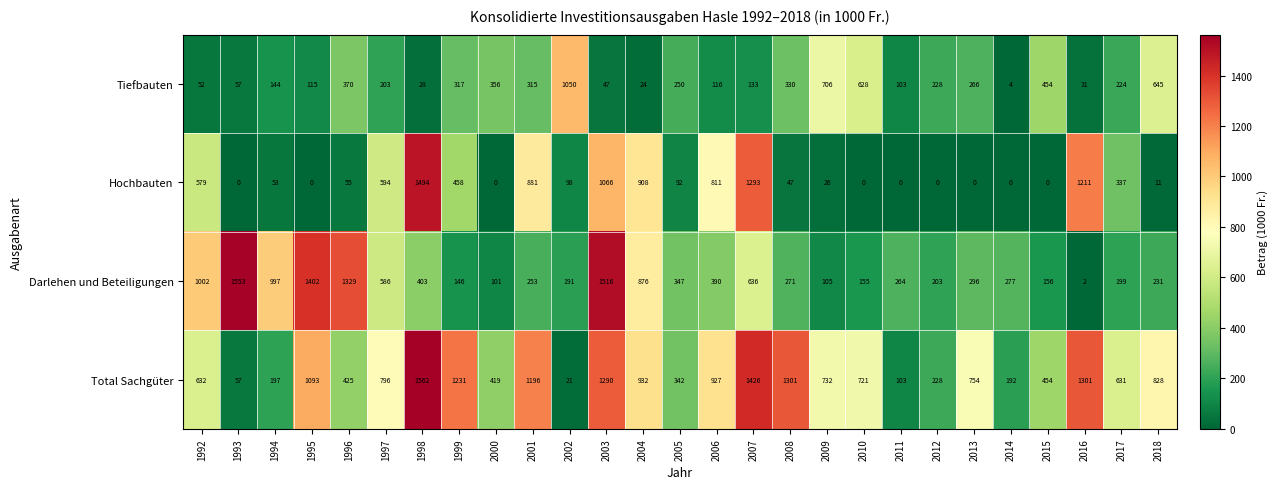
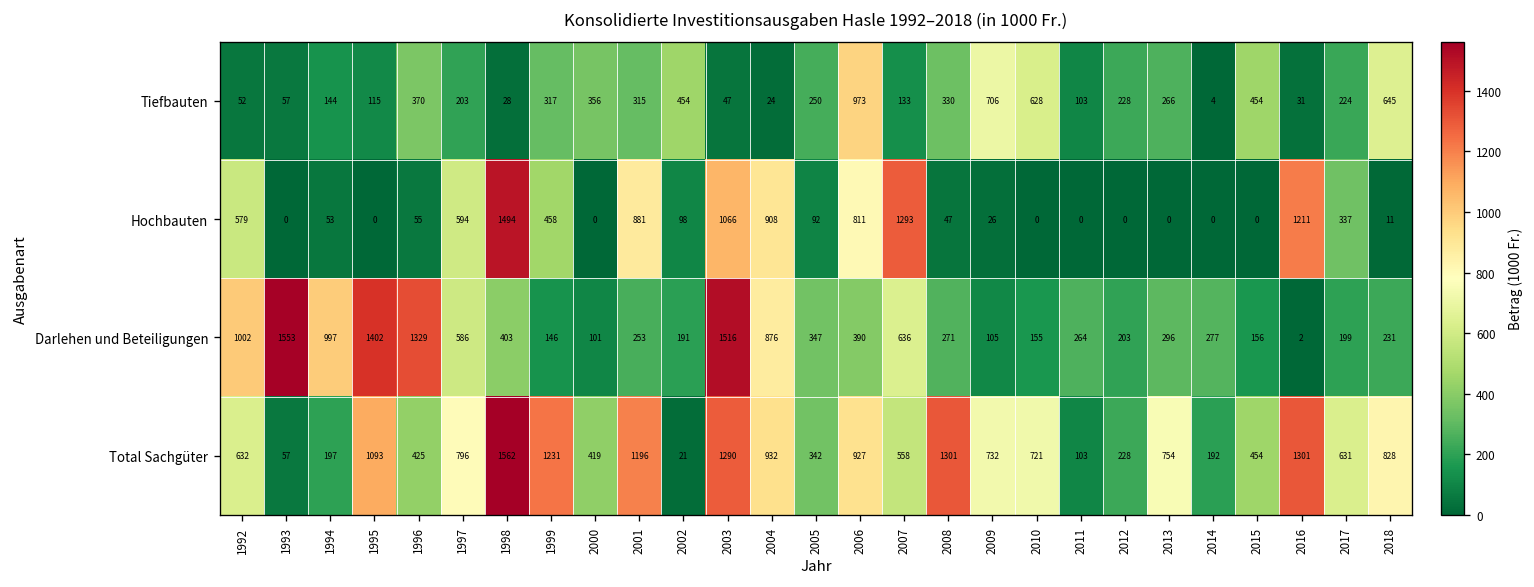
Tiefbauten, 2002: 1050 -> 454
Tiefbauten, 2006: 116 -> 973
Total Sachgüter, 2007: 1426 -> 558
